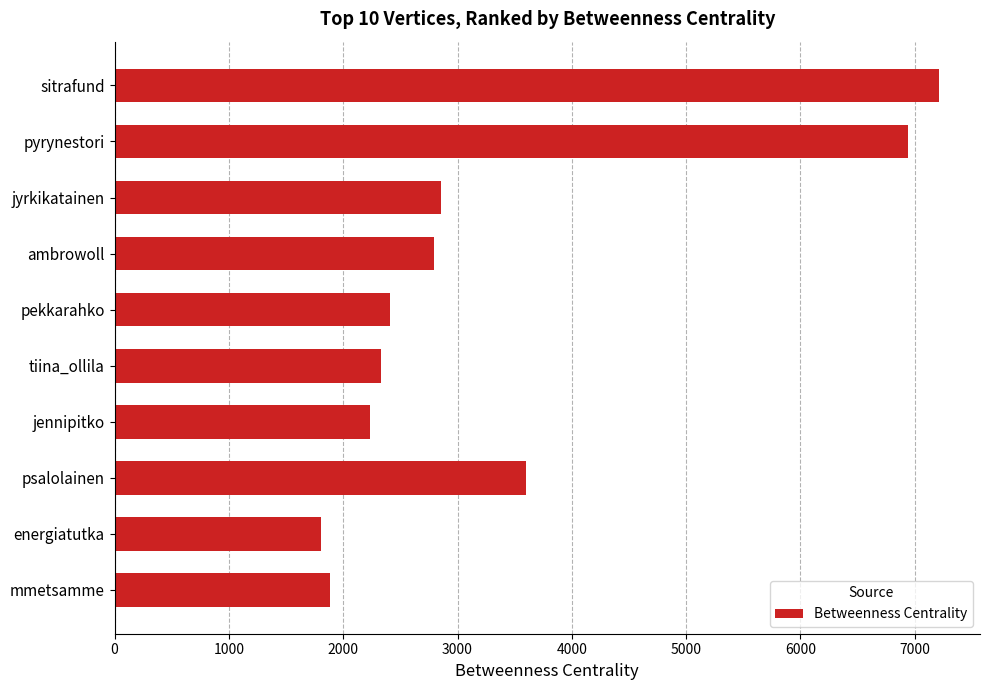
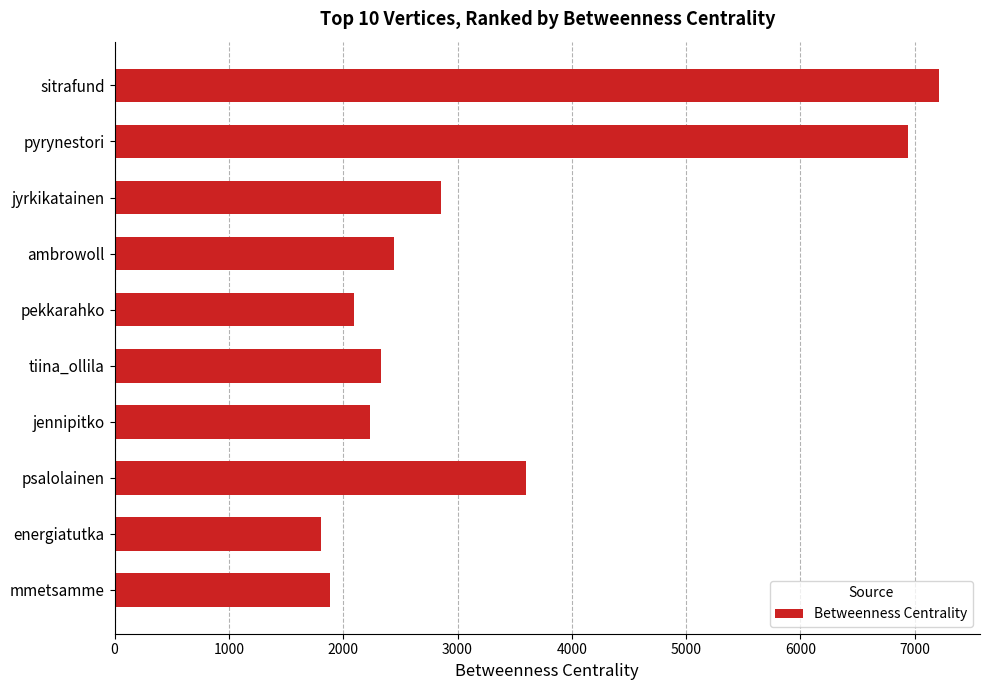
ambrowoll: 2790 -> 2450
pekkarahko: 2410 -> 2090
